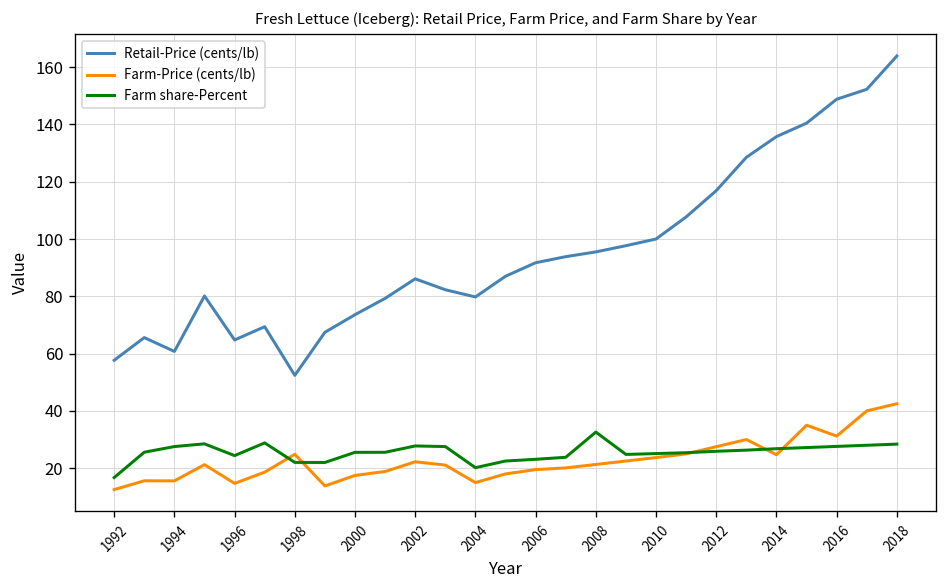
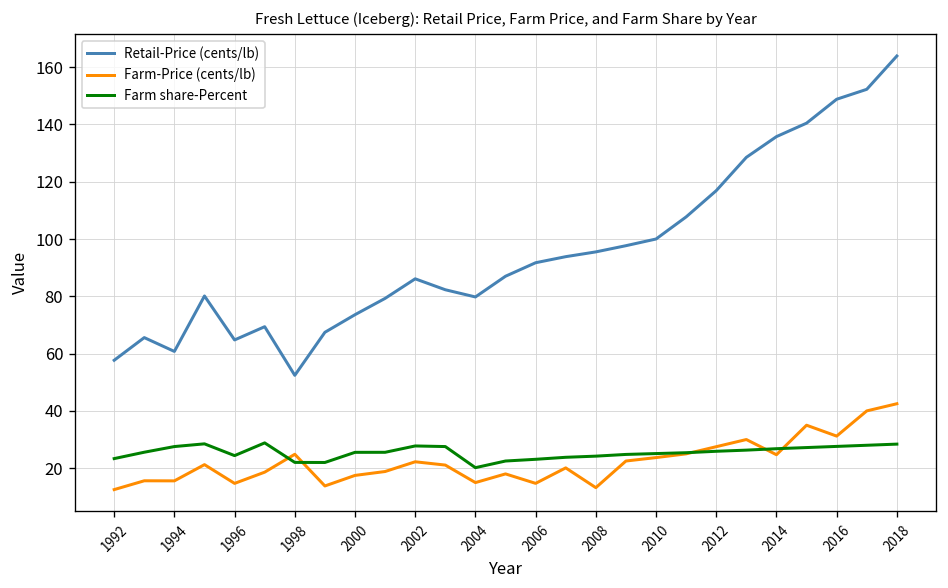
Farm share-Percent, 1992: 17 -> 23
Farm-Price (cents/lb), 2006: 20 -> 15
Farm-Price (cents/lb), 2008: 21 -> 13
Farm share-Percent, 2008: 33 -> 24
